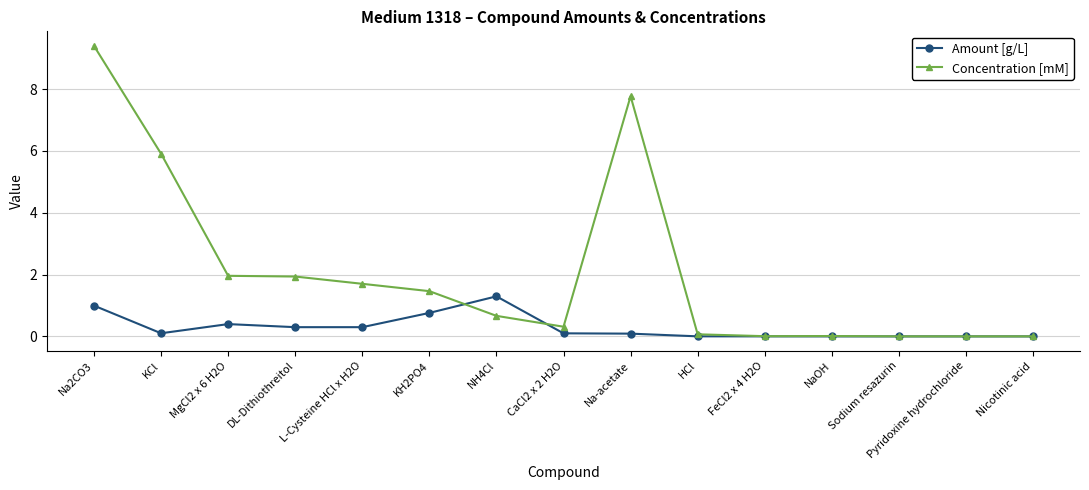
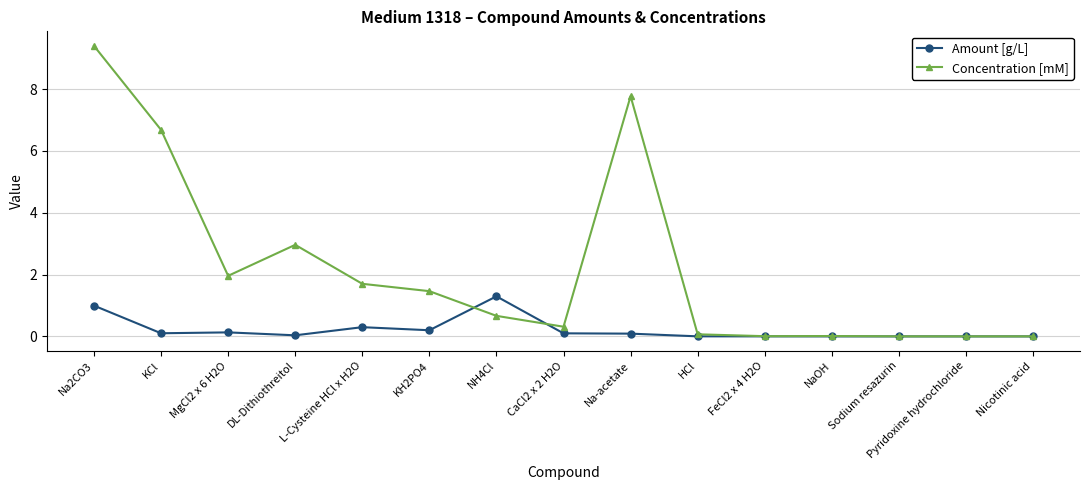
Concentration [mM], KCl: 5.9 -> 6.7
Amount [g/L], MgCl2 x 6 H2O: 0.4 -> 0.1
Amount [g/L], DL-Dithiothreitol: 0.3 -> 0.0
Concentration [mM], DL-Dithiothreitol: 1.9 -> 3.0
Amount [g/L], KH2PO4: 0.8 -> 0.2
